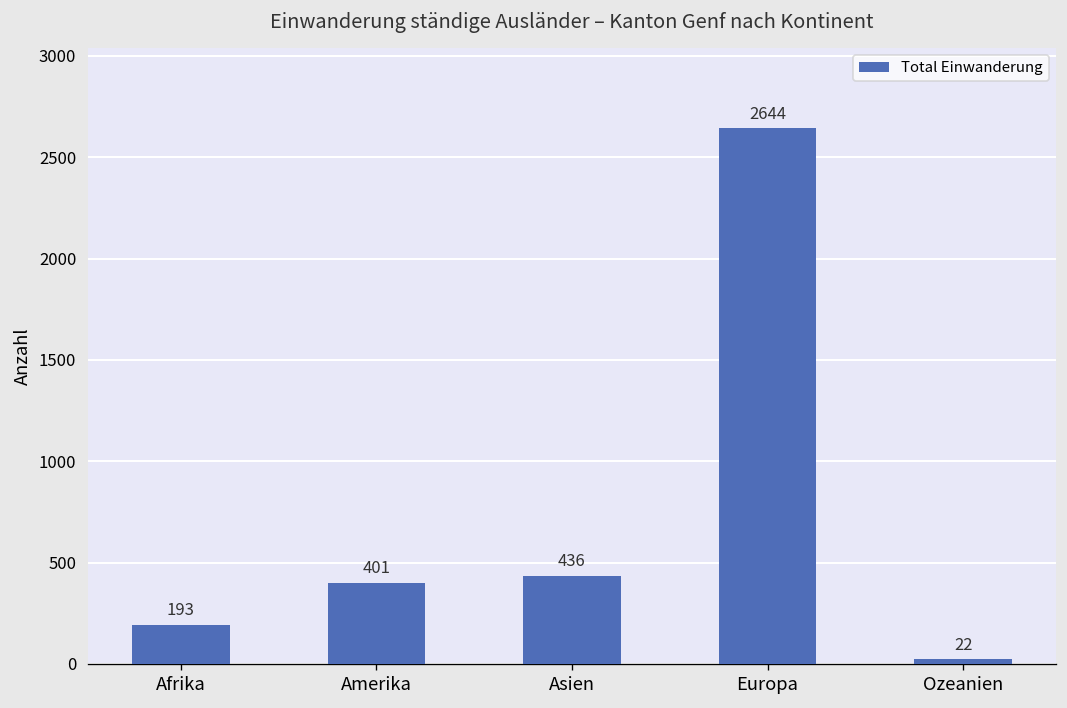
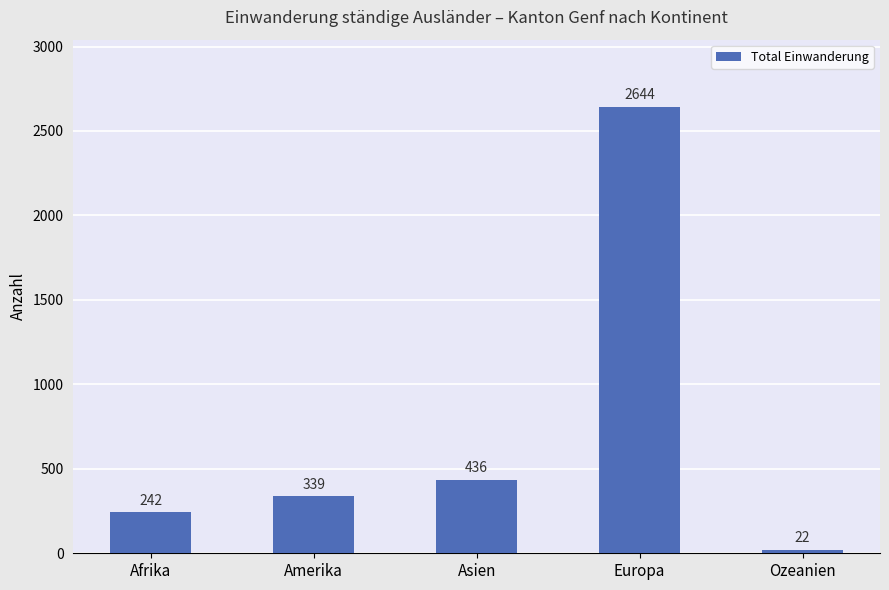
Afrika: 193 -> 242
Amerika: 401 -> 339
